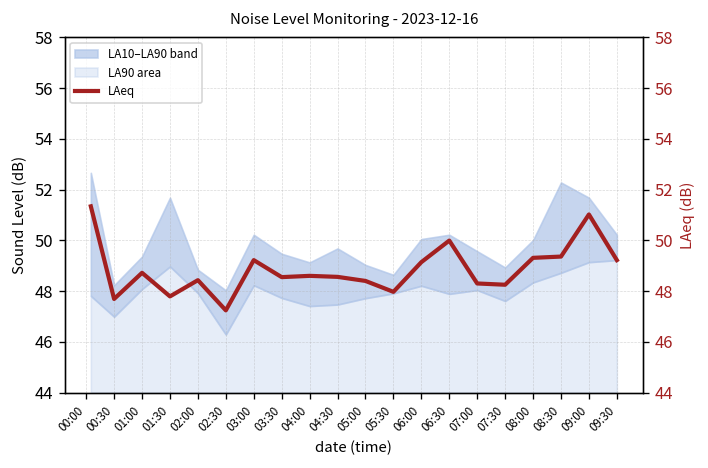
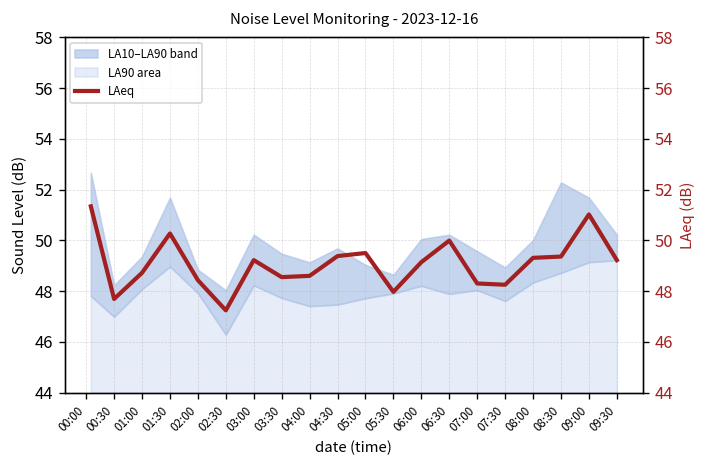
LAeq, 01:30: 47.8 -> 50.3
LAeq, 04:30: 48.6 -> 49.4
LAeq, 05:00: 48.4 -> 49.5
